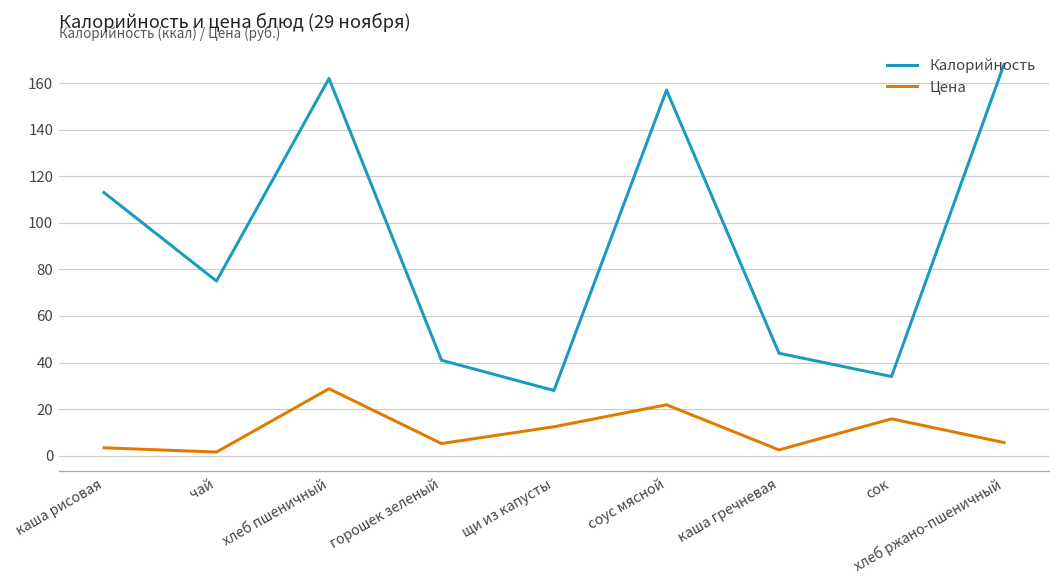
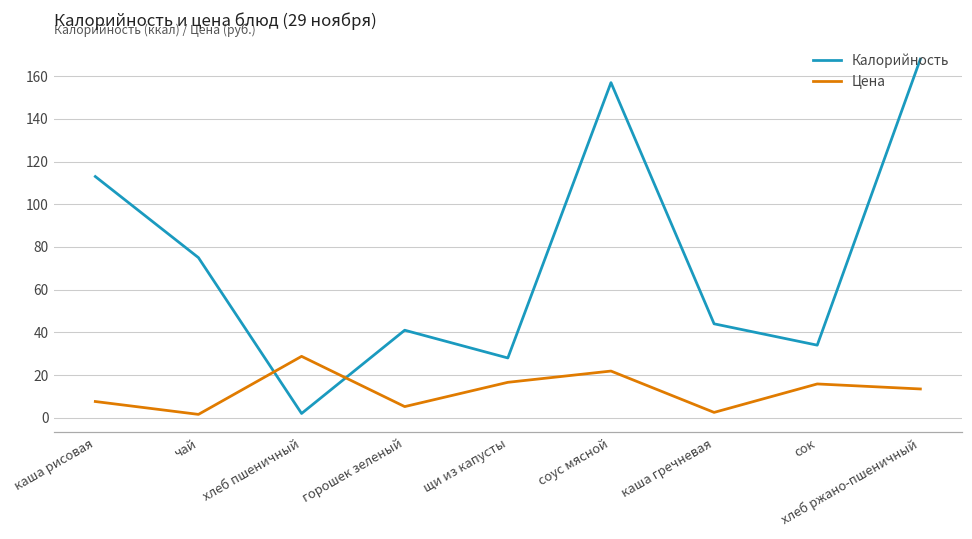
Цена, каша рисовая: 3 -> 8
Калорийность, хлеб пшеничный: 162 -> 2
Цена, щи из капусты: 12 -> 17
Цена, хлеб ржано-пшеничный: 6 -> 13
